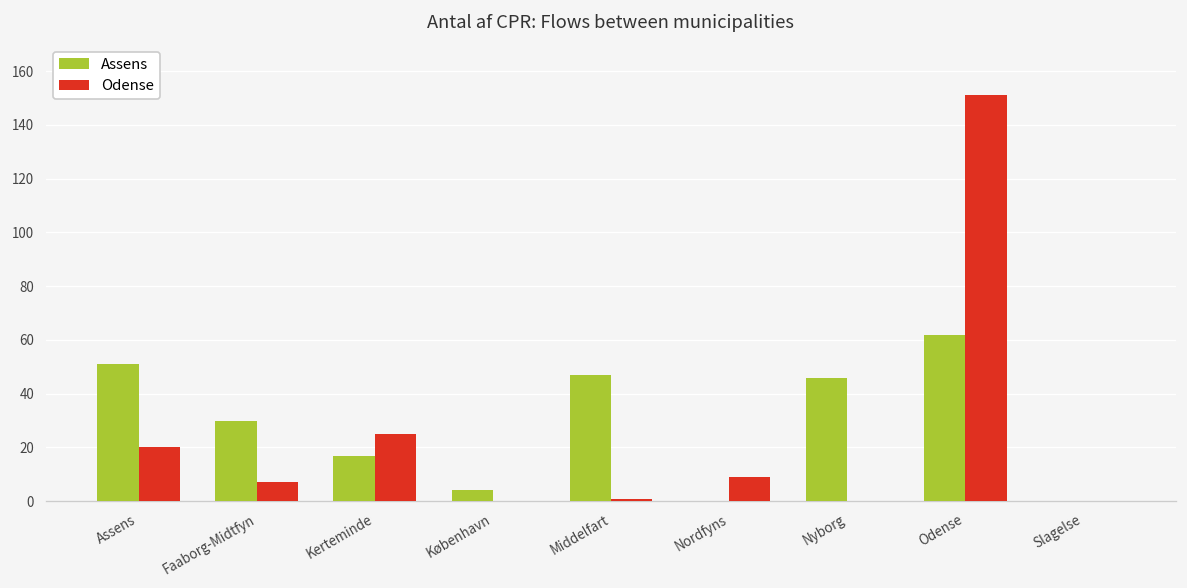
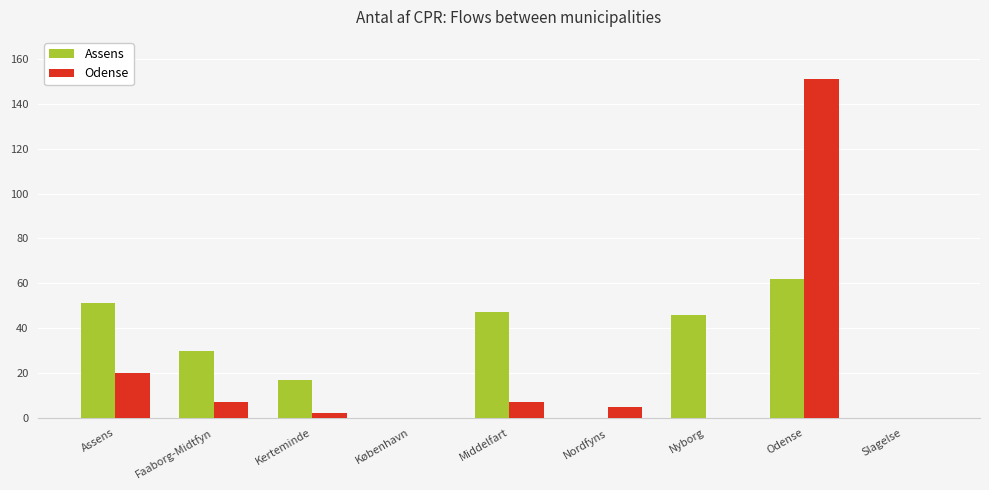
Odense, Kerteminde: 25 -> 2
Assens, København: 4 -> 0
Odense, Middelfart: 1 -> 7
Odense, Nordfyns: 9 -> 5
